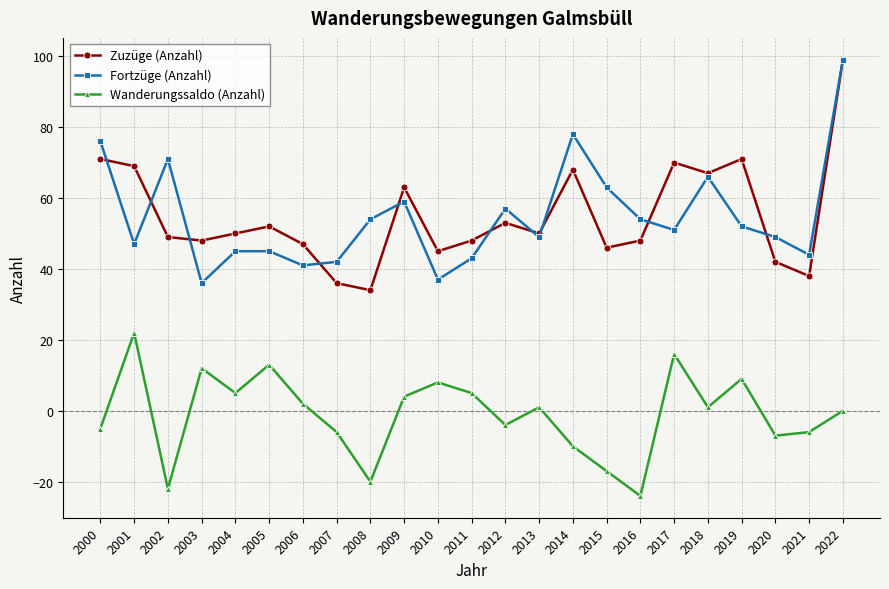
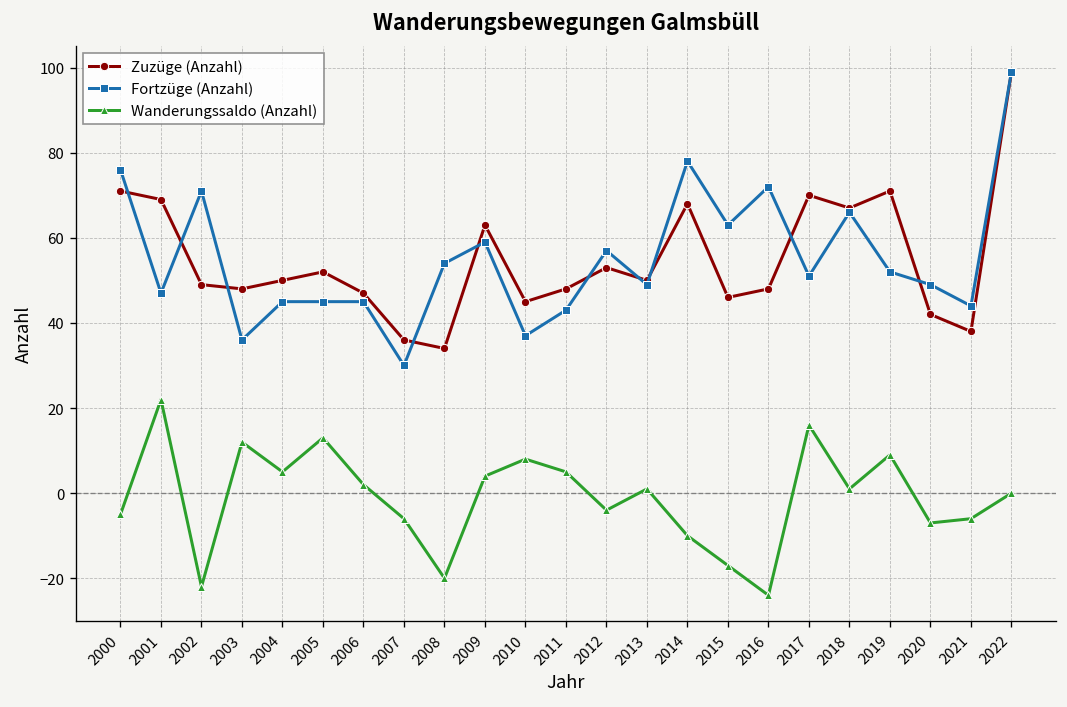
Fortzüge (Anzahl), 2006: 41 -> 45
Fortzüge (Anzahl), 2007: 42 -> 30
Fortzüge (Anzahl), 2016: 54 -> 72
